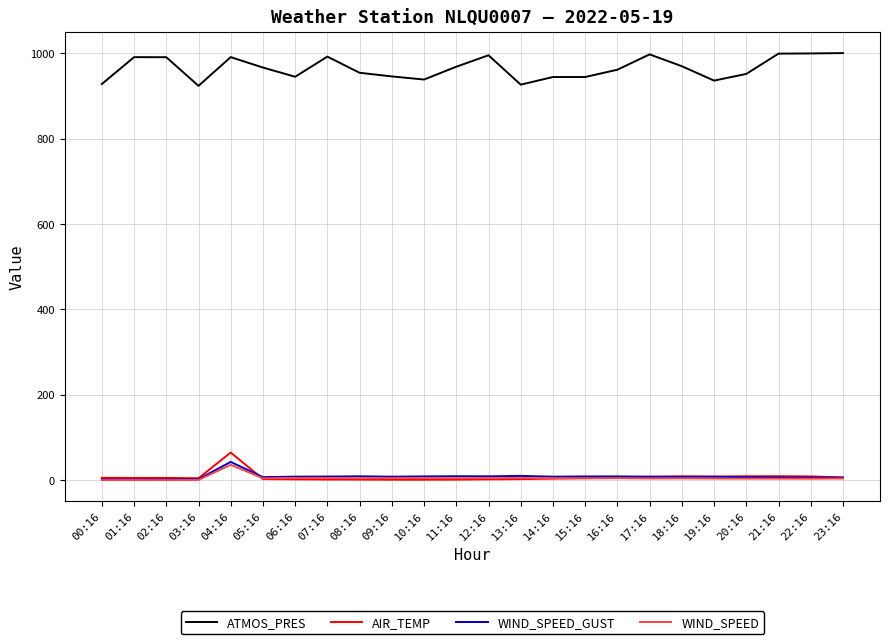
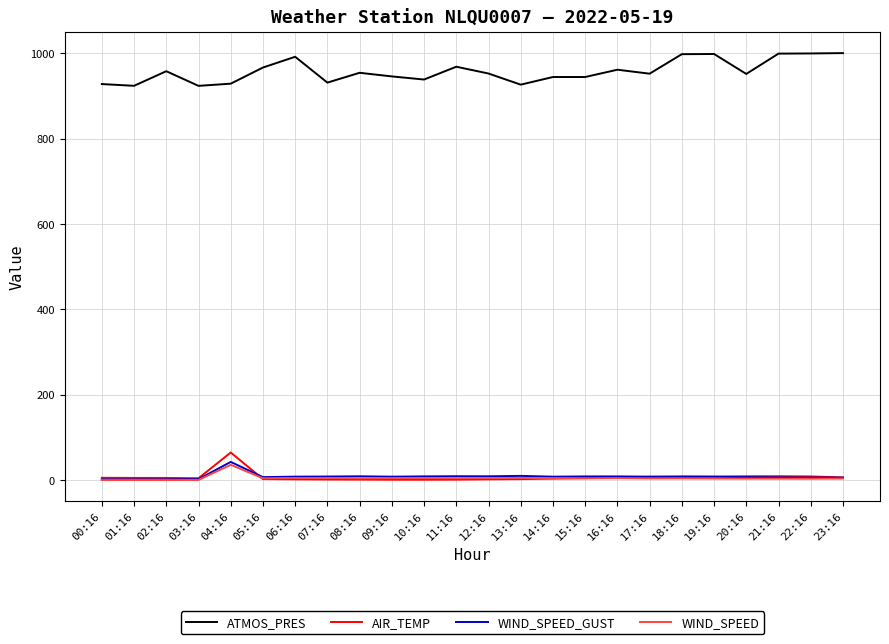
ATMOS_PRES, 01:16: 990 -> 920
ATMOS_PRES, 02:16: 990 -> 960
ATMOS_PRES, 04:16: 990 -> 930
ATMOS_PRES, 06:16: 950 -> 990
ATMOS_PRES, 07:16: 990 -> 930
ATMOS_PRES, 12:16: 1000 -> 950
ATMOS_PRES, 17:16: 1000 -> 950
ATMOS_PRES, 18:16: 970 -> 1000
ATMOS_PRES, 19:16: 940 -> 1000
